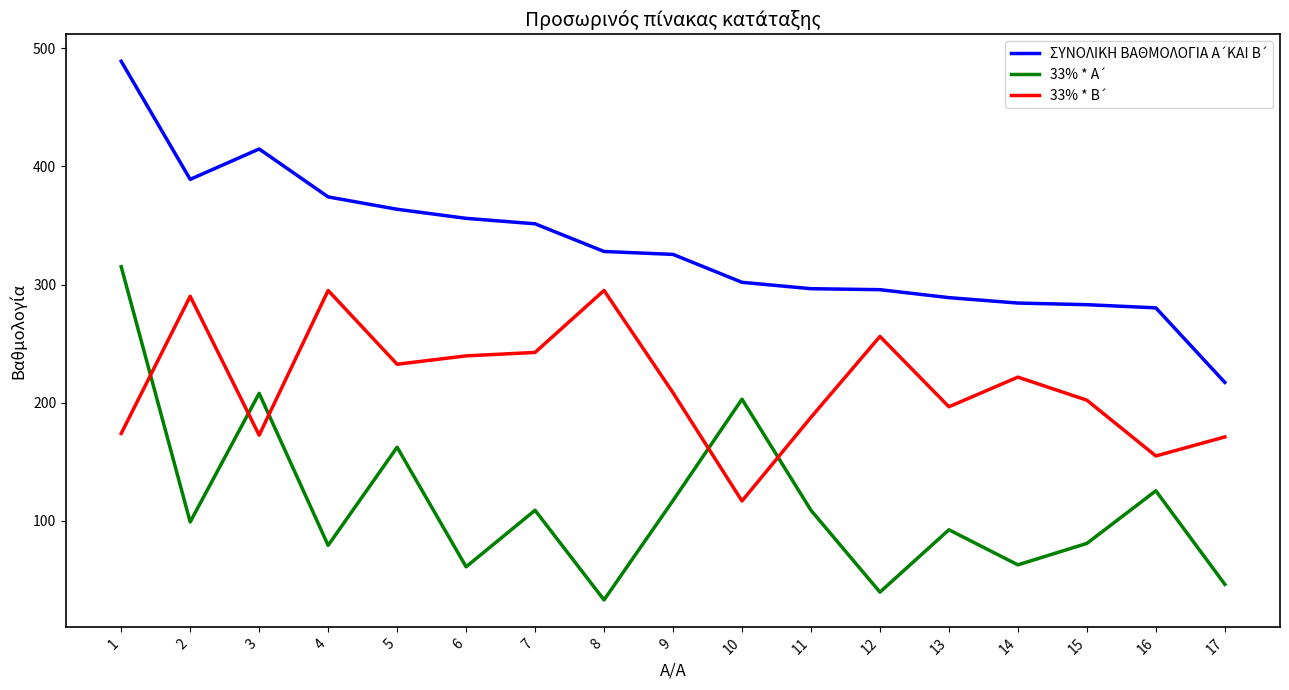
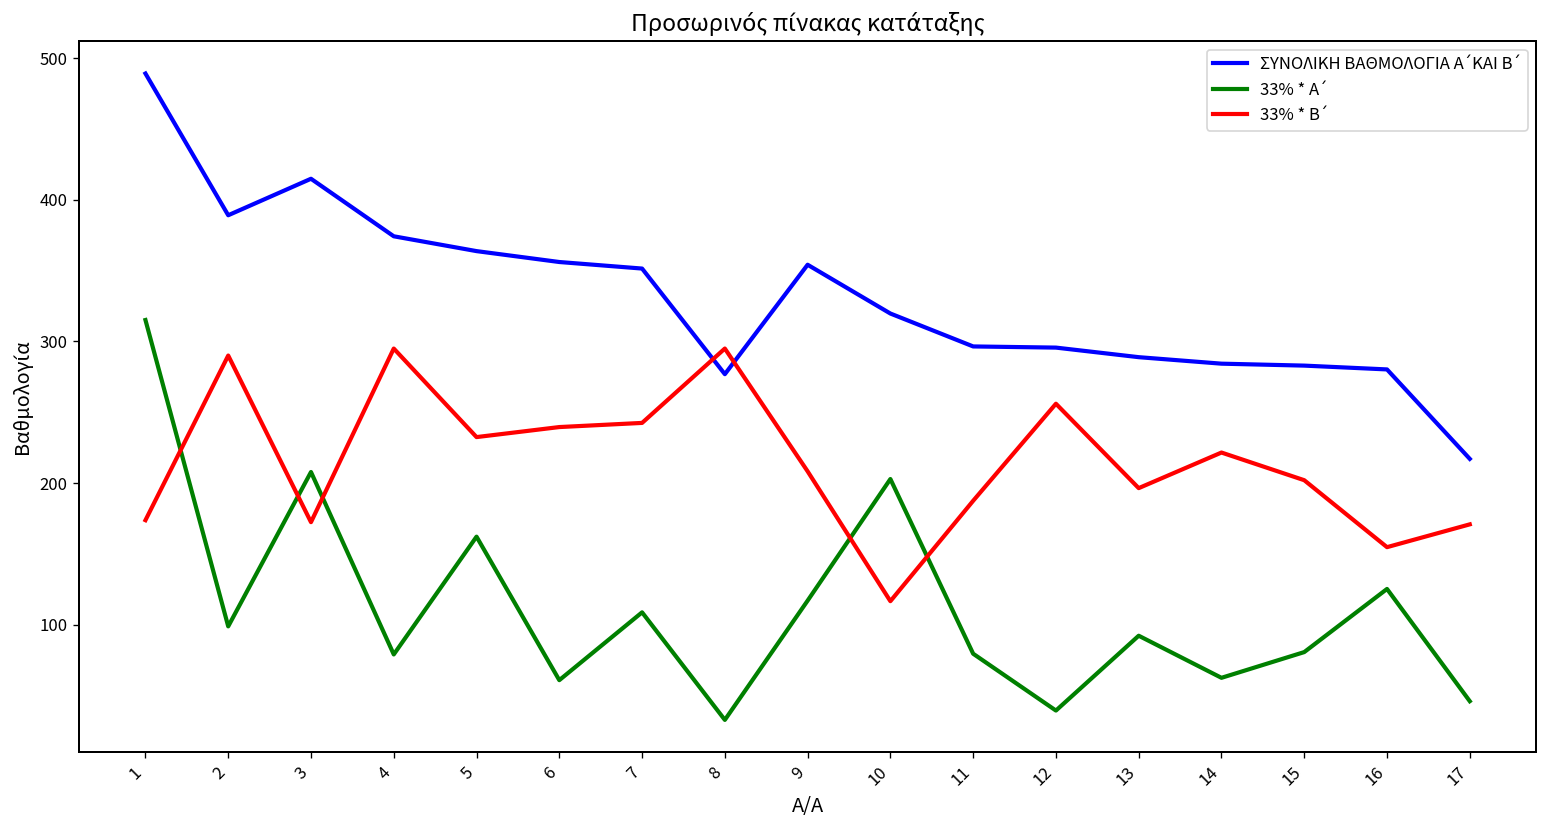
ΣΥΝΟΛΙΚΗ ΒΑΘΜΟΛΟΓΙΑ Α΄ΚΑΙ Β΄, 8: 328 -> 277
ΣΥΝΟΛΙΚΗ ΒΑΘΜΟΛΟΓΙΑ Α΄ΚΑΙ Β΄, 9: 326 -> 354
ΣΥΝΟΛΙΚΗ ΒΑΘΜΟΛΟΓΙΑ Α΄ΚΑΙ Β΄, 10: 302 -> 320
33% * A΄, 11: 109 -> 80
